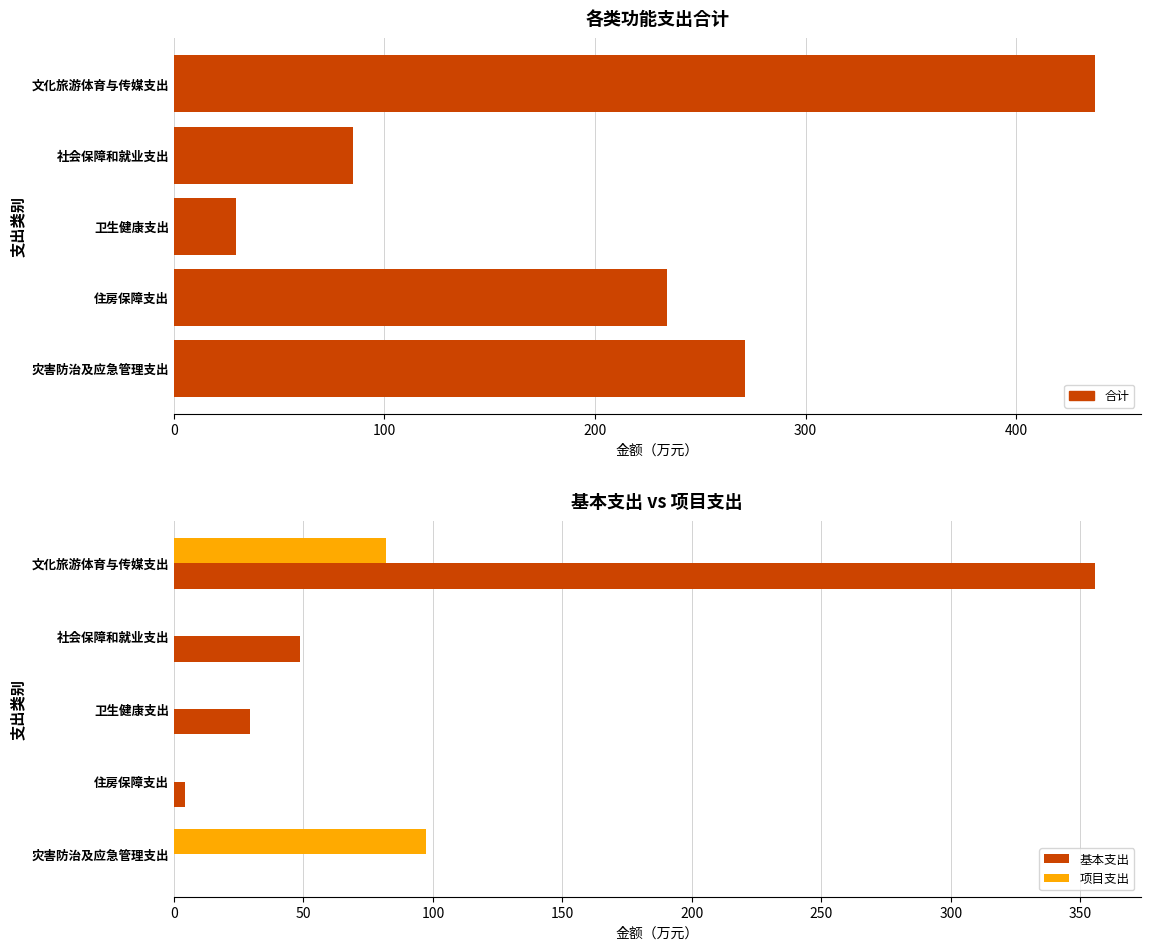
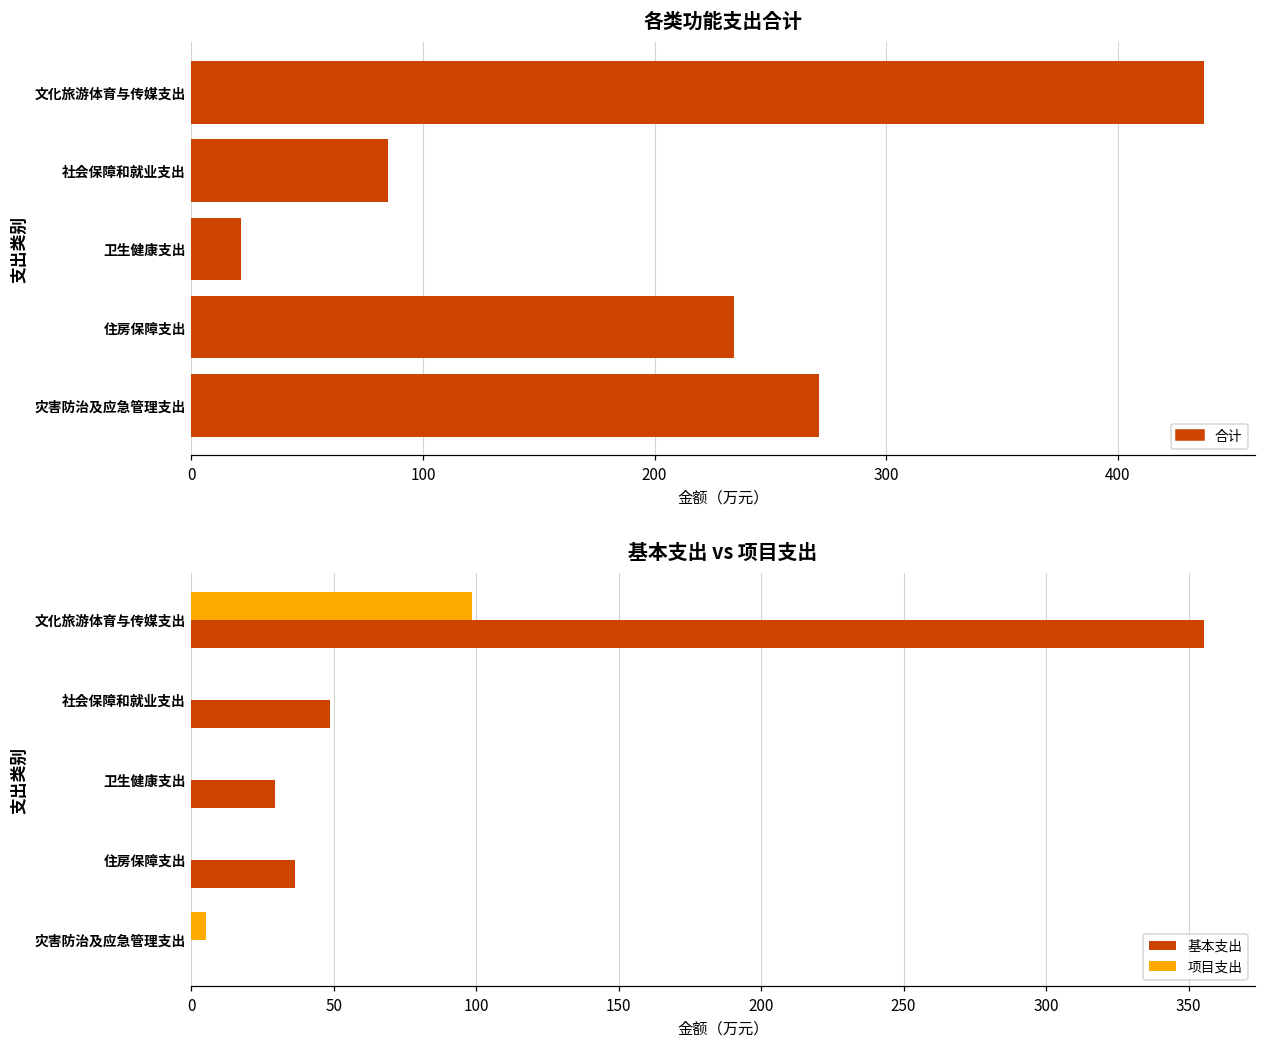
各类功能支出合计, 卫生健康支出: 29 -> 21
基本支出 vs 项目支出, 项目支出, 文化旅游体育与传媒支出: 82 -> 99
基本支出 vs 项目支出, 基本支出, 住房保障支出: 4 -> 37
基本支出 vs 项目支出, 项目支出, 灾害防治及应急管理支出: 97 -> 5
